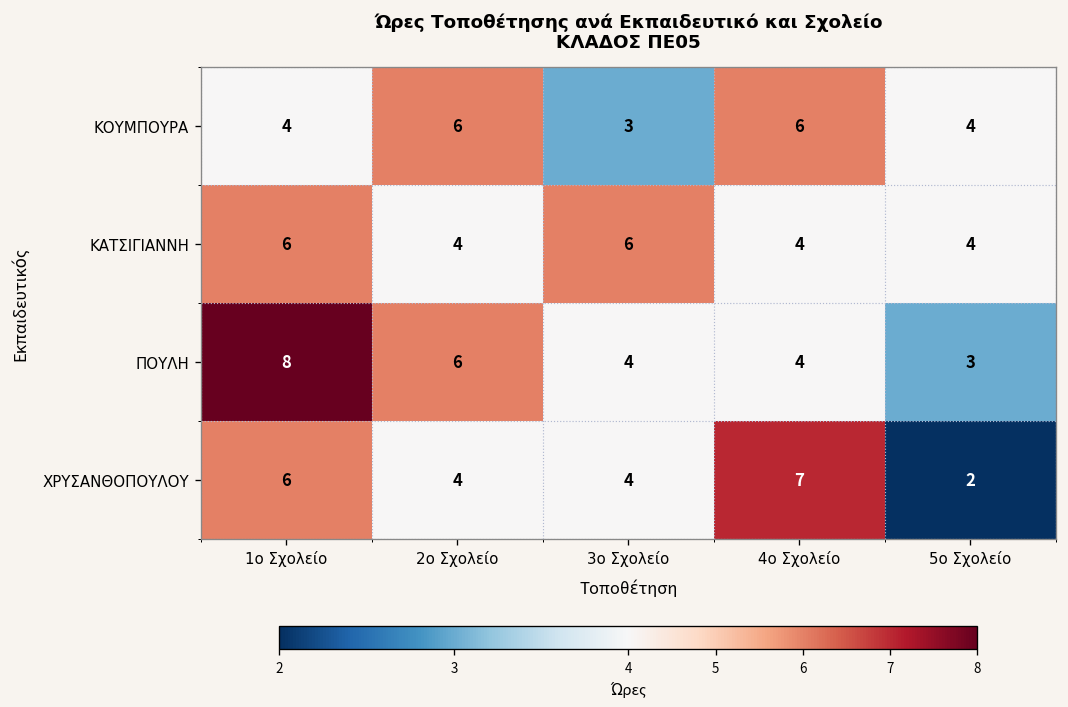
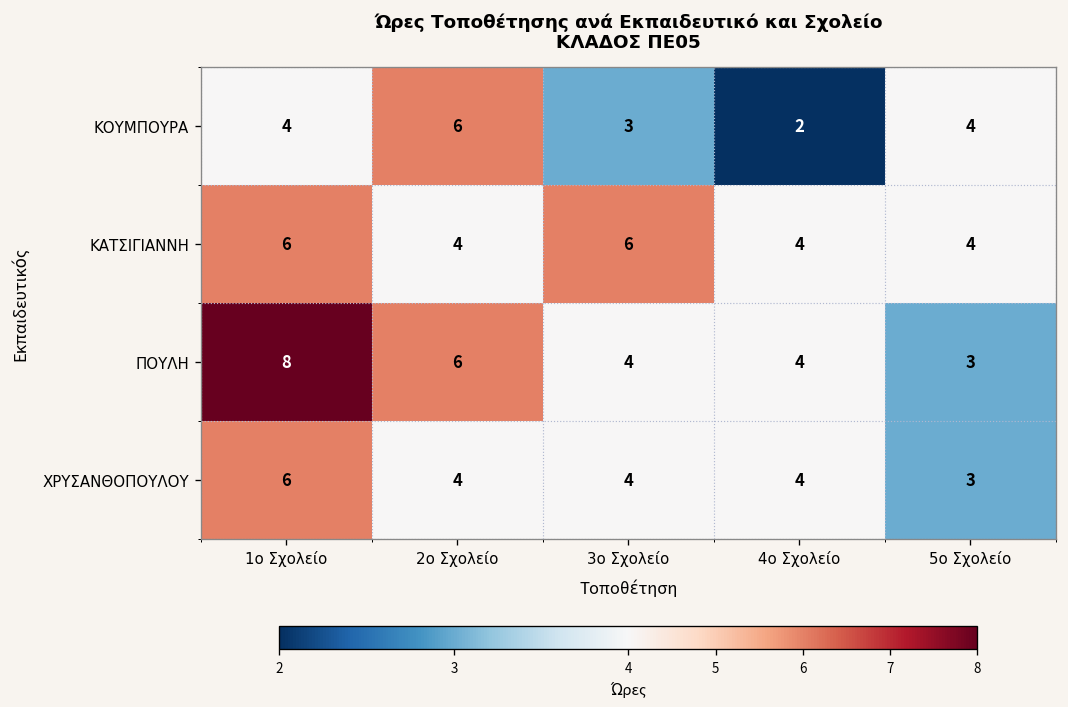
ΚΟΥΜΠΟΥΡΑ, 4ο Σχολείο: 6 -> 2
ΧΡΥΣΑΝΘΟΠΟΥΛΟΥ, 4ο Σχολείο: 7 -> 4
ΧΡΥΣΑΝΘΟΠΟΥΛΟΥ, 5ο Σχολείο: 2 -> 3
